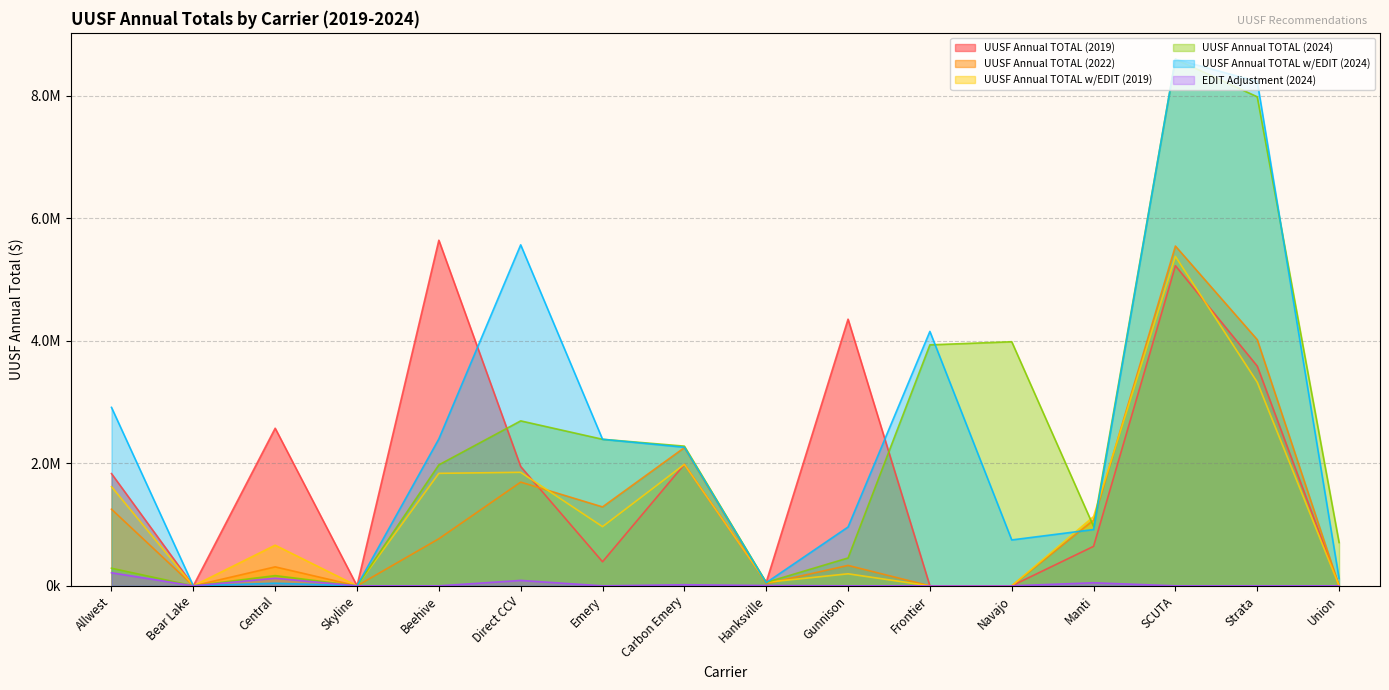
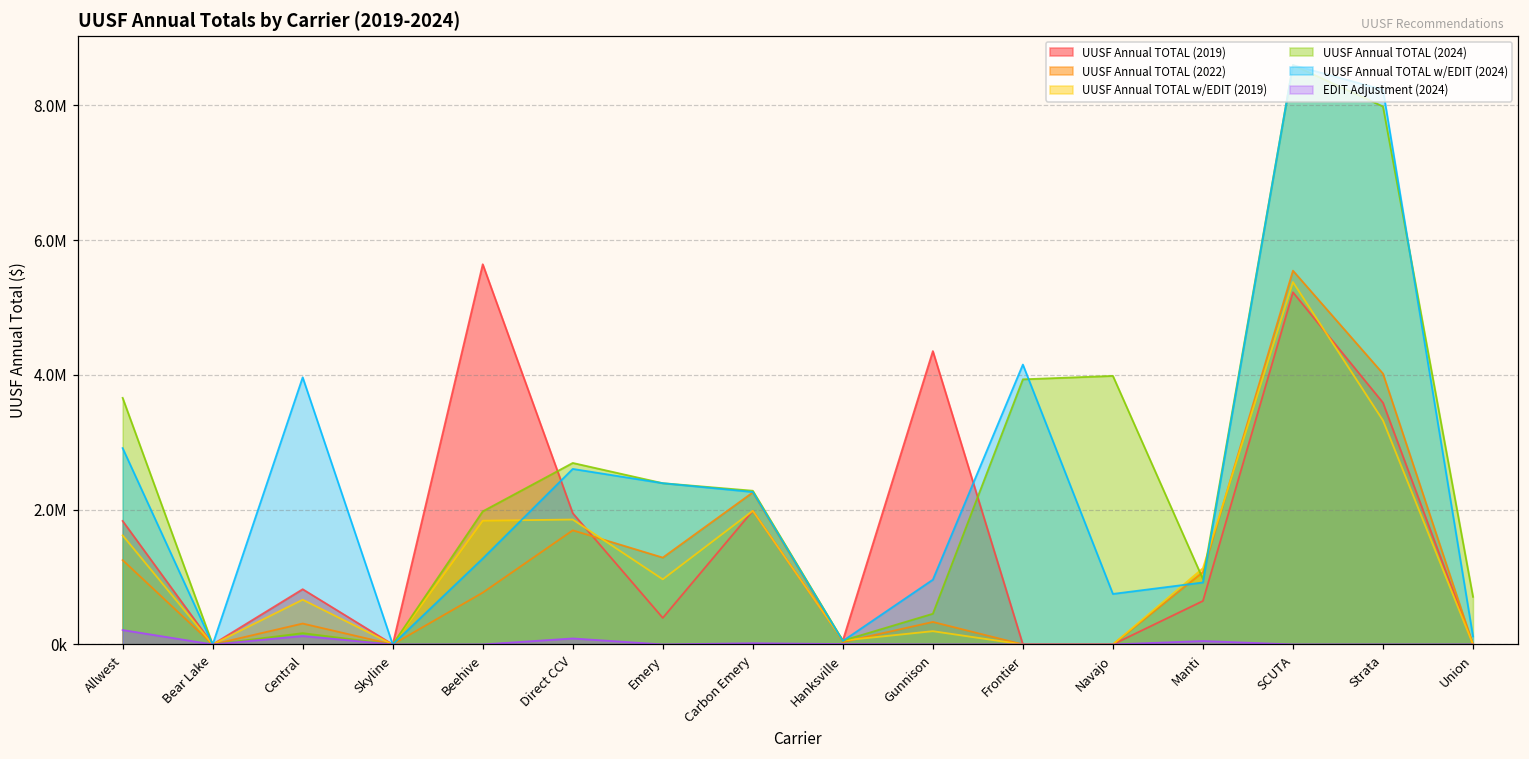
UUSF Annual TOTAL (2024), Allwest: 300000 -> 3700000
UUSF Annual TOTAL (2019), Central: 2600000 -> 800000
UUSF Annual TOTAL w/EDIT (2024), Central: 0 -> 4000000
UUSF Annual TOTAL w/EDIT (2024), Beehive: 2400000 -> 1300000
UUSF Annual TOTAL w/EDIT (2024), Direct CCV: 5600000 -> 2600000
